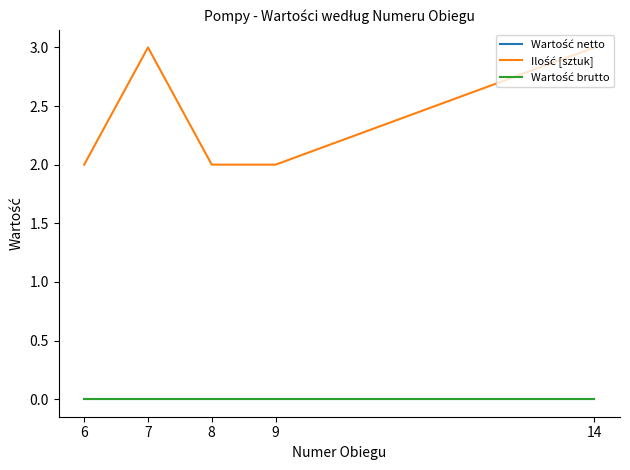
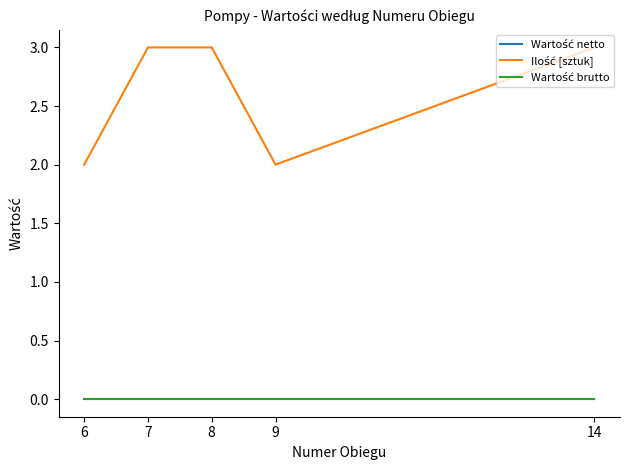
Ilość [sztuk], 8: 2 -> 3
